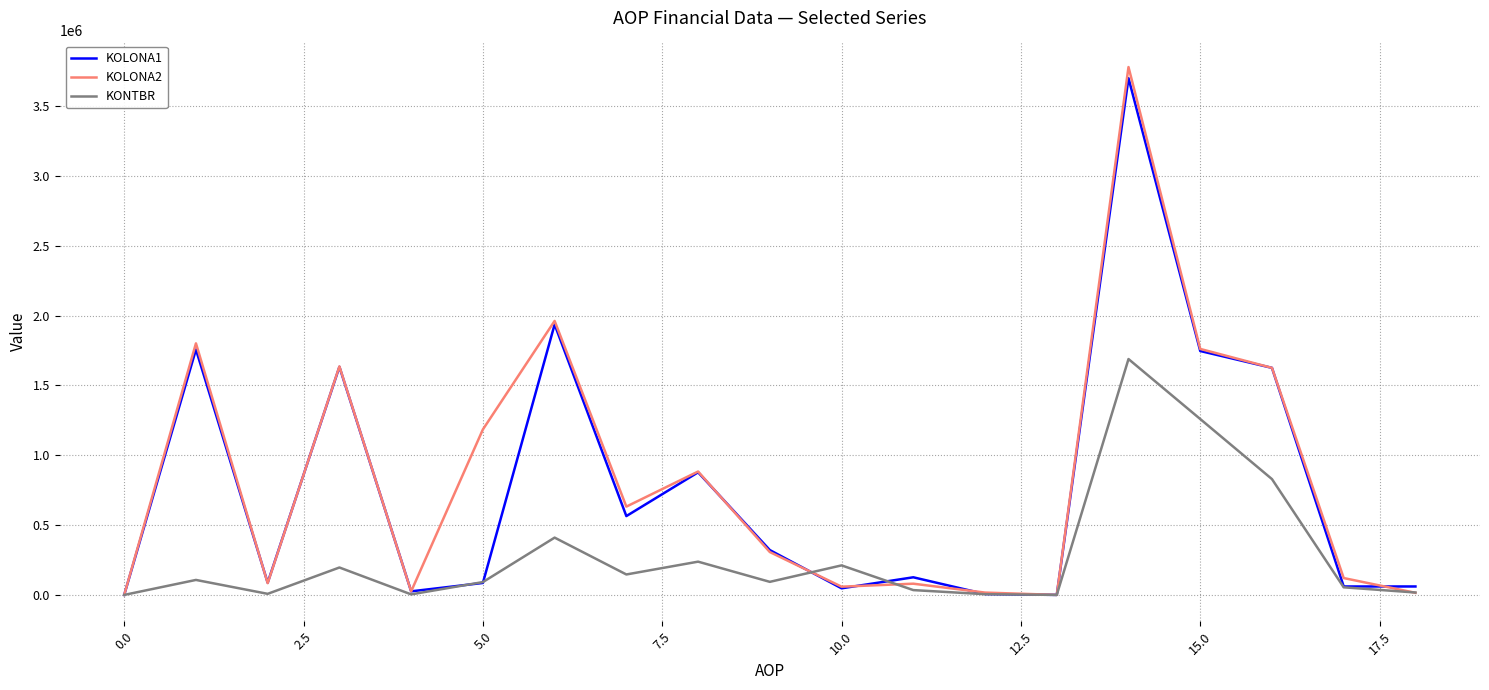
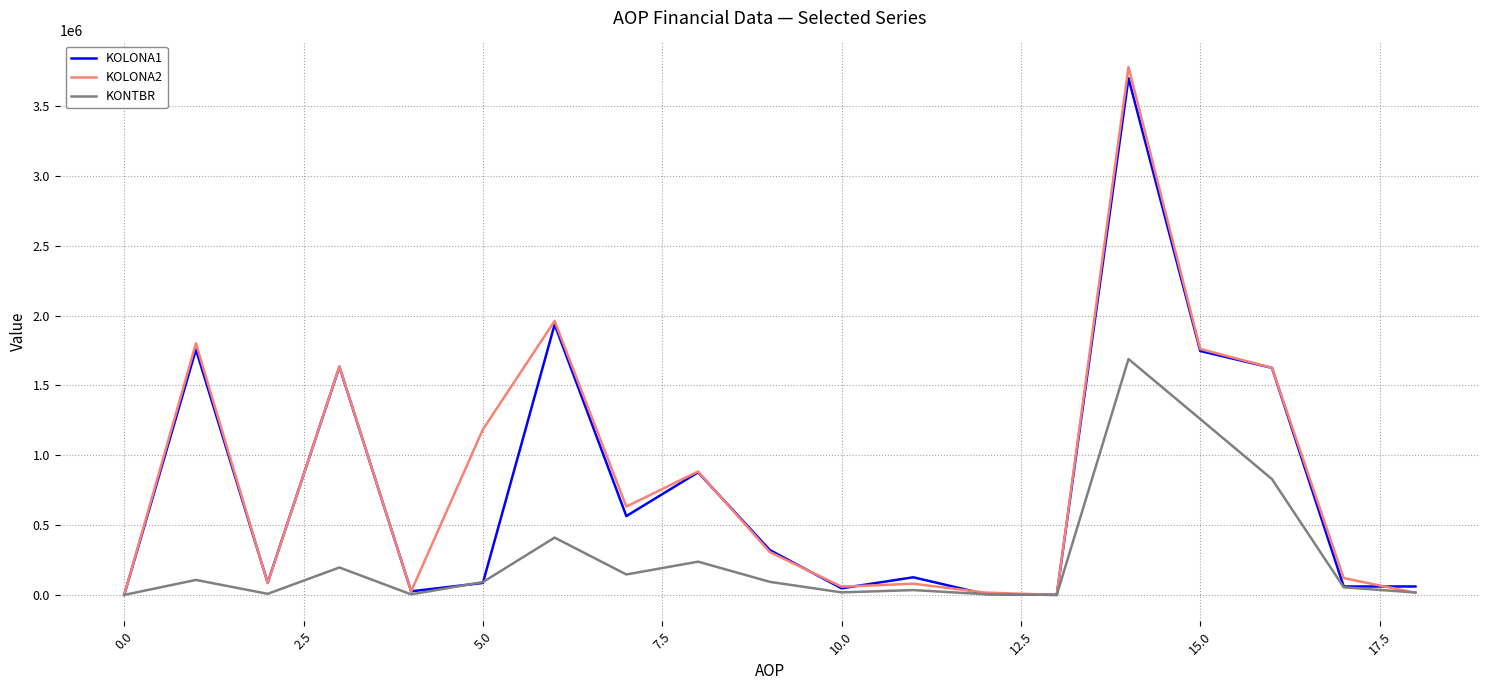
KONTBR, 10.0: 210000 -> 20000
